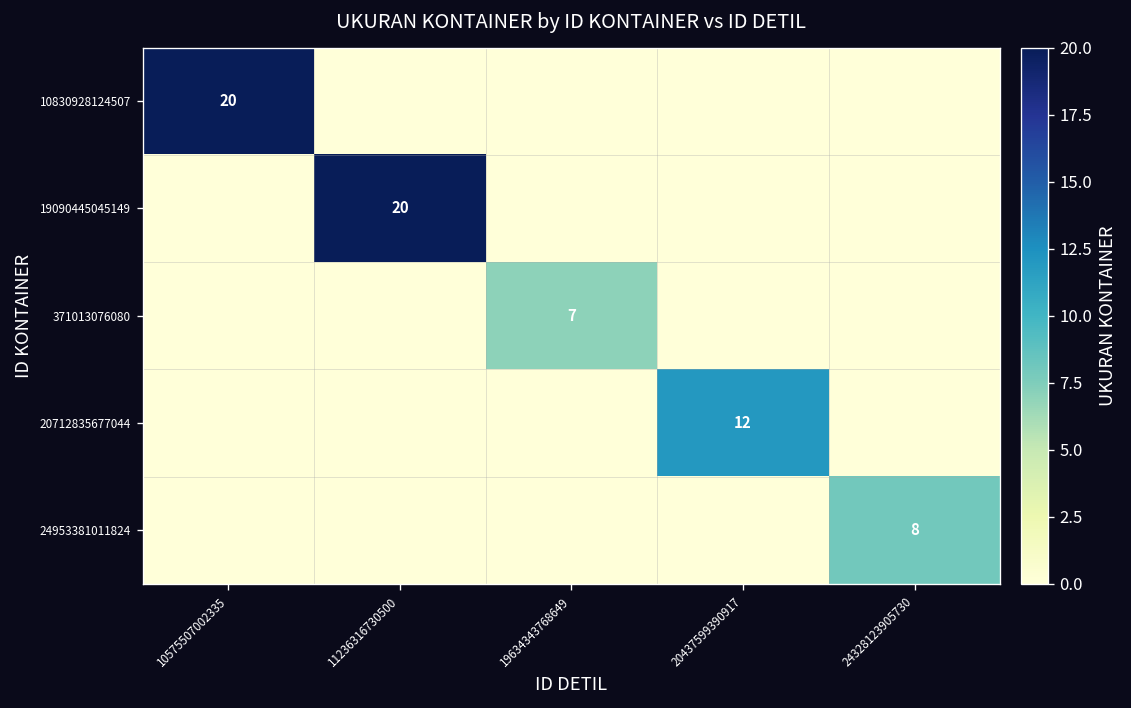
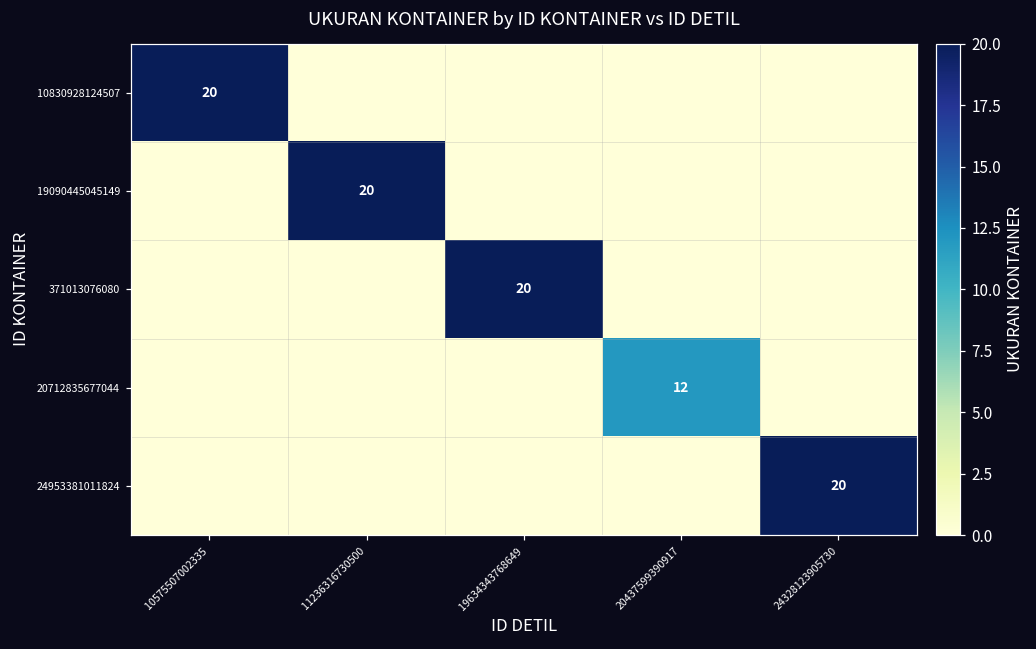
371013076080, 19634343768649: 7 -> 20
24953381011824, 24328123905730: 8 -> 20
